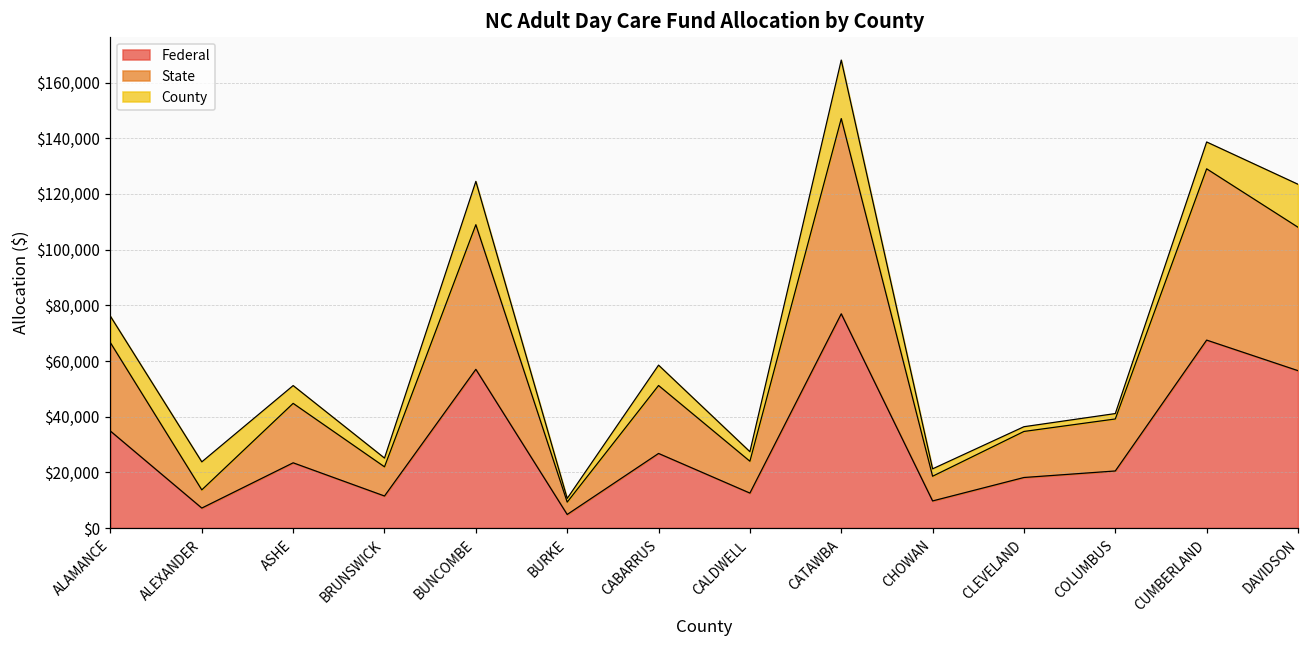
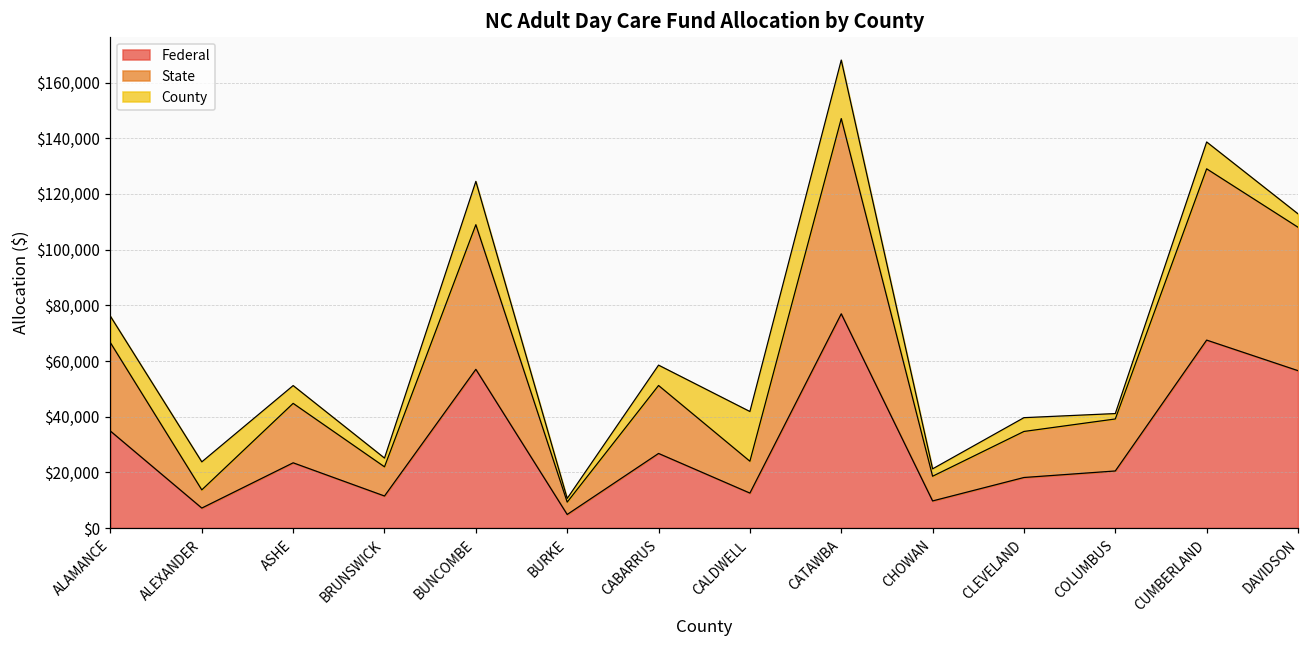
County, CALDWELL: $3,000 -> $18,000
County, CLEVELAND: $2,000 -> $5,000
County, DAVIDSON: $15,000 -> $5,000
